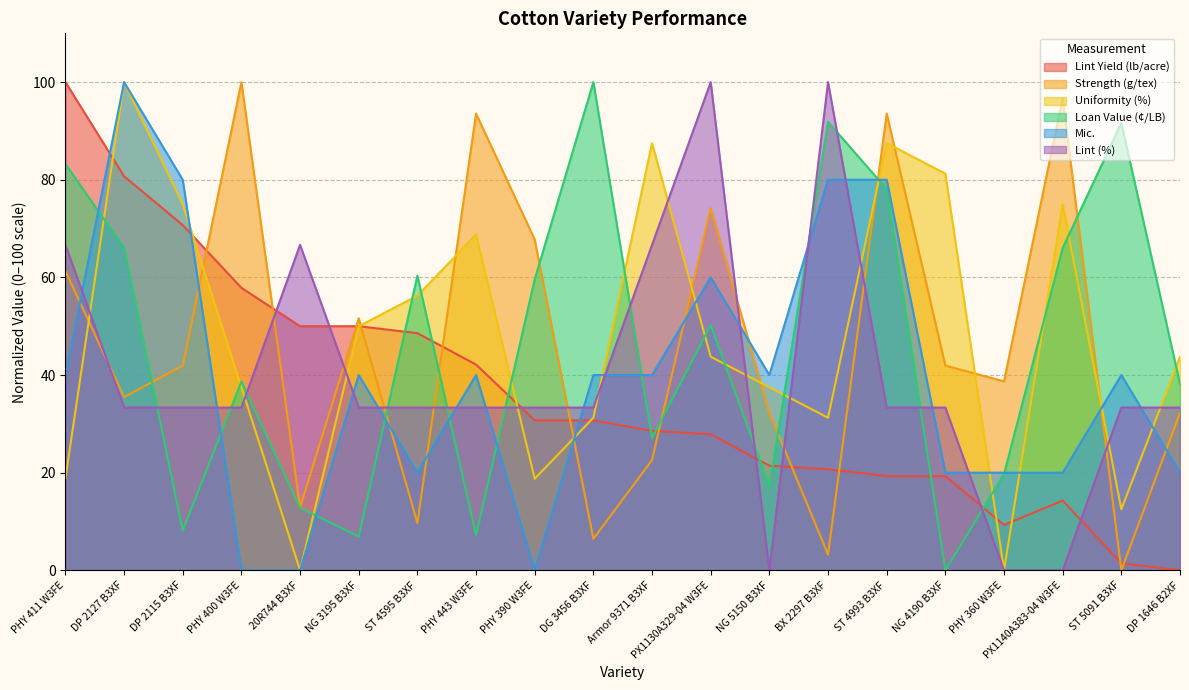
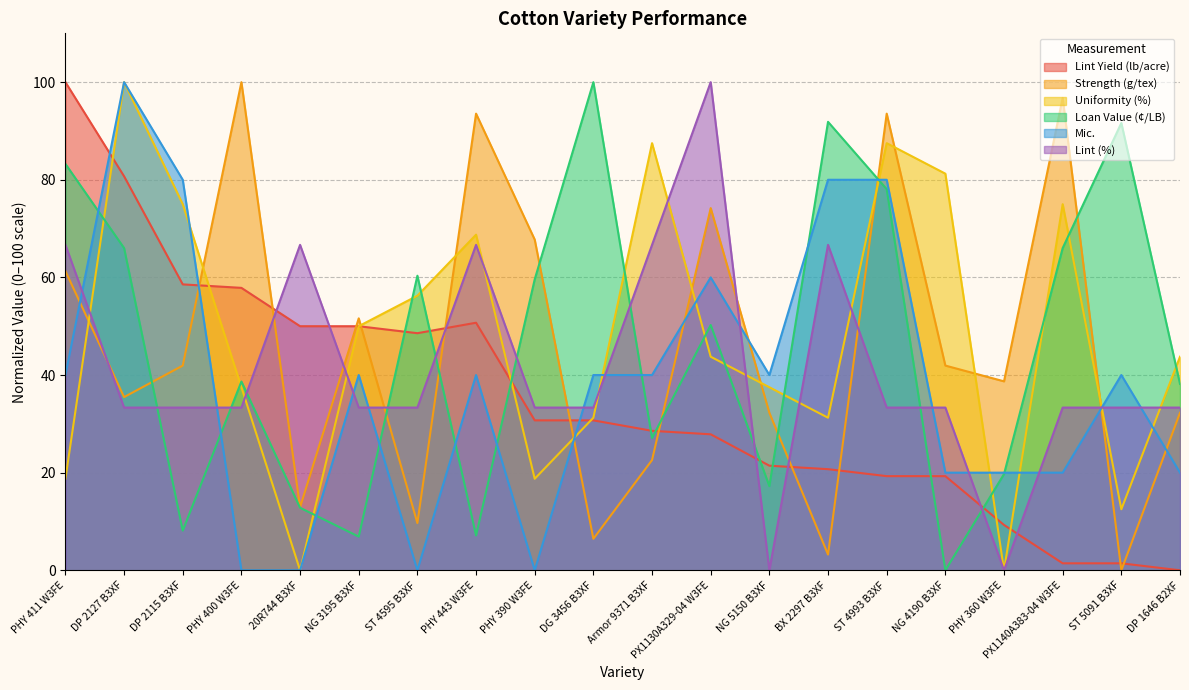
Lint Yield (lb/acre), DP 2115 B3XF: 71 -> 59
Mic., ST 4595 B3XF: 20 -> 0
Lint Yield (lb/acre), PHY 443 W3FE: 42 -> 51
Lint (%), PHY 443 W3FE: 33 -> 67
Lint (%), BX 2297 B3XF: 100 -> 67
Lint Yield (lb/acre), PX1140A383-04 W3FE: 14 -> 1
Lint (%), PX1140A383-04 W3FE: 0 -> 33
